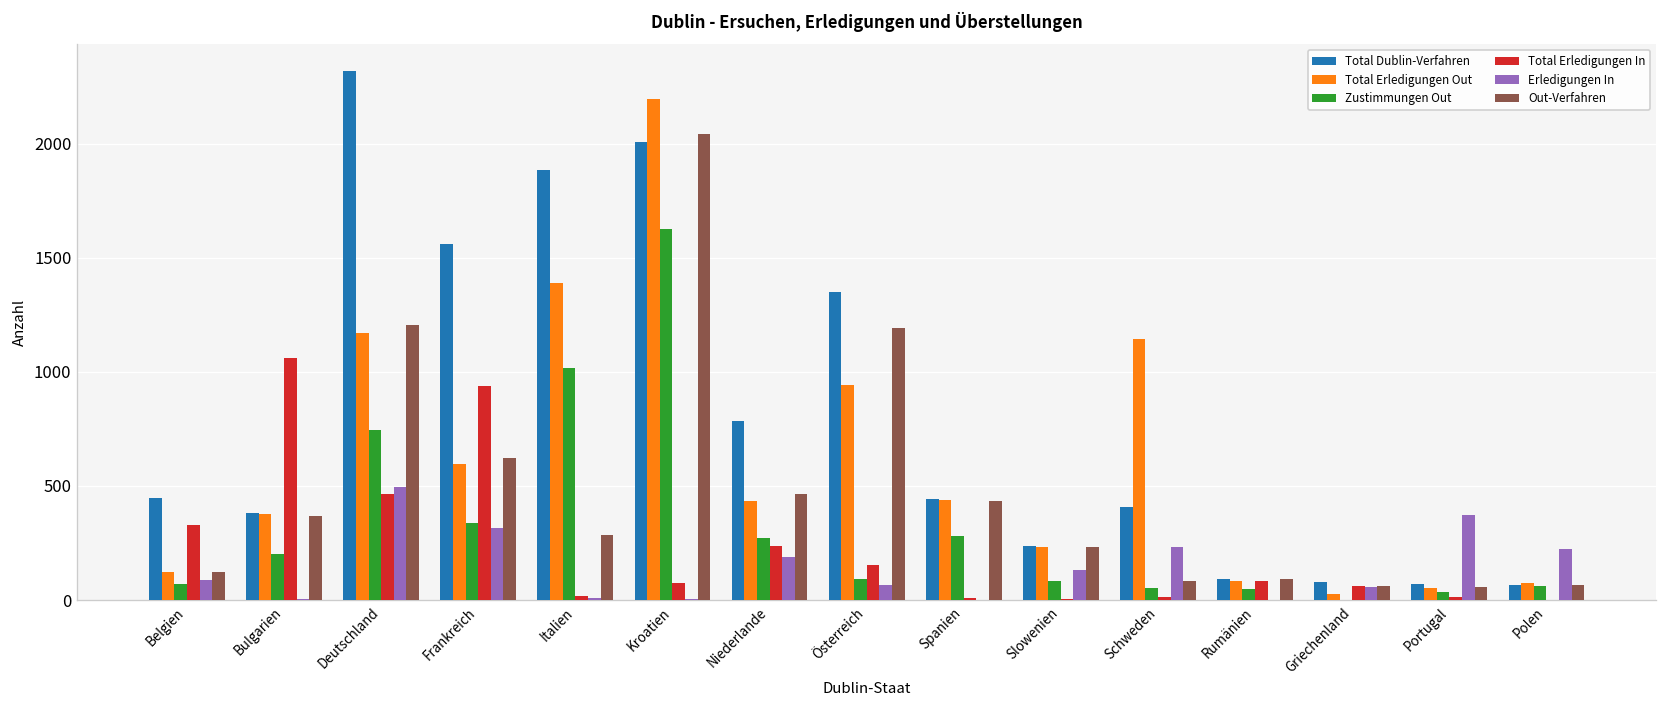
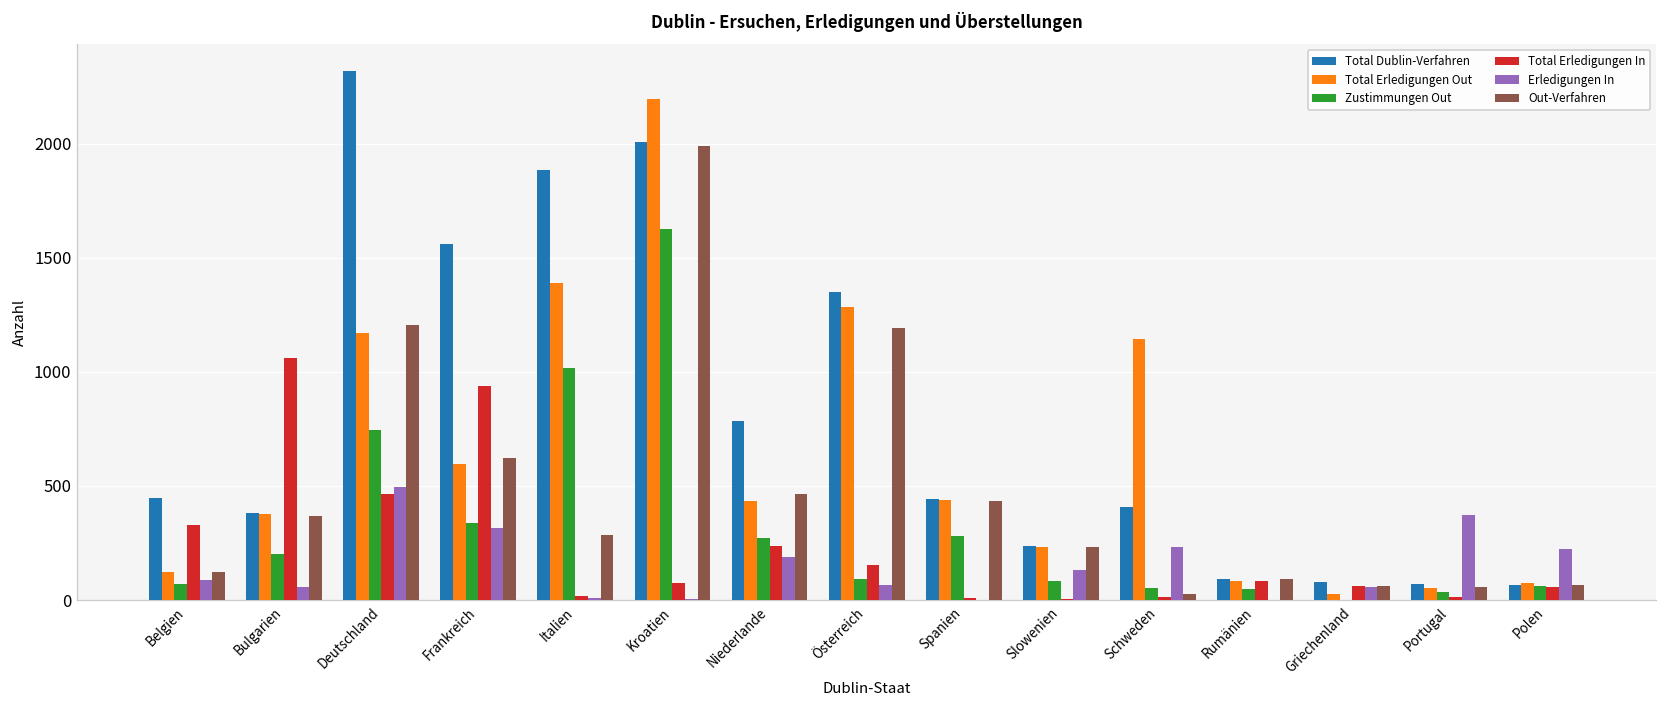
Erledigungen In, Bulgarien: 0 -> 60
Out-Verfahren, Kroatien: 2040 -> 1990
Total Erledigungen Out, Österreich: 940 -> 1290
Out-Verfahren, Schweden: 90 -> 30
Total Erledigungen In, Polen: 0 -> 60
